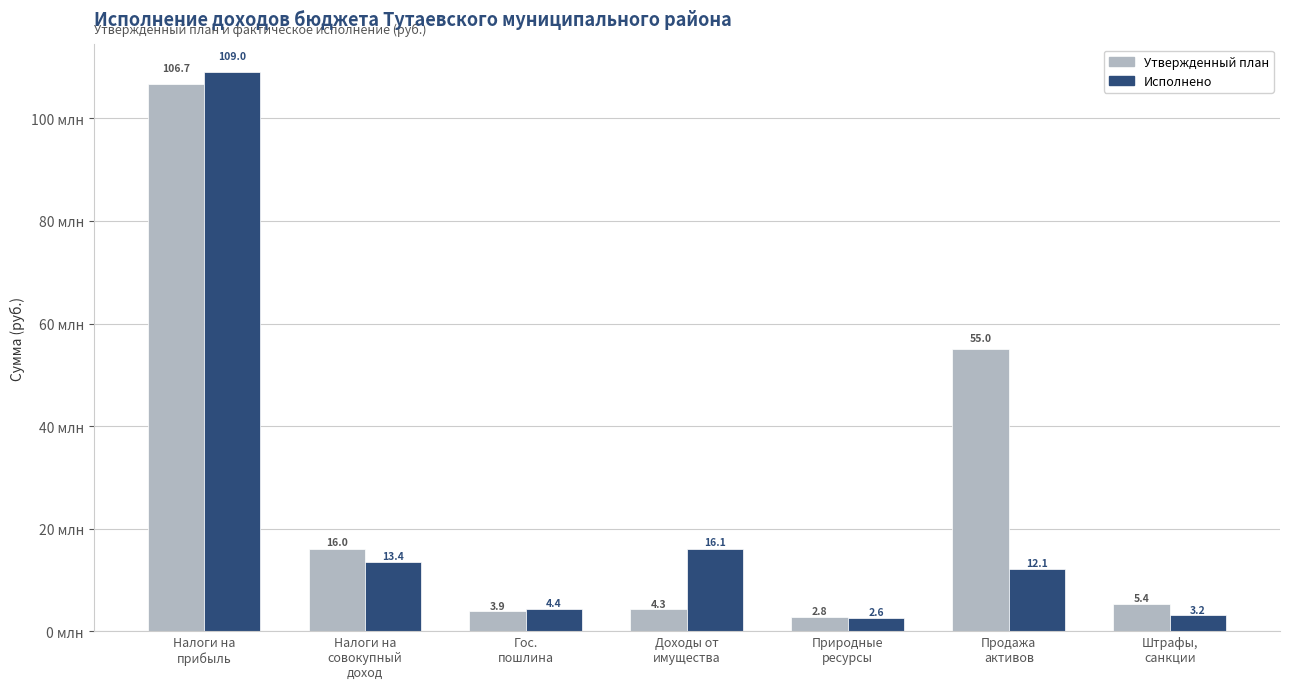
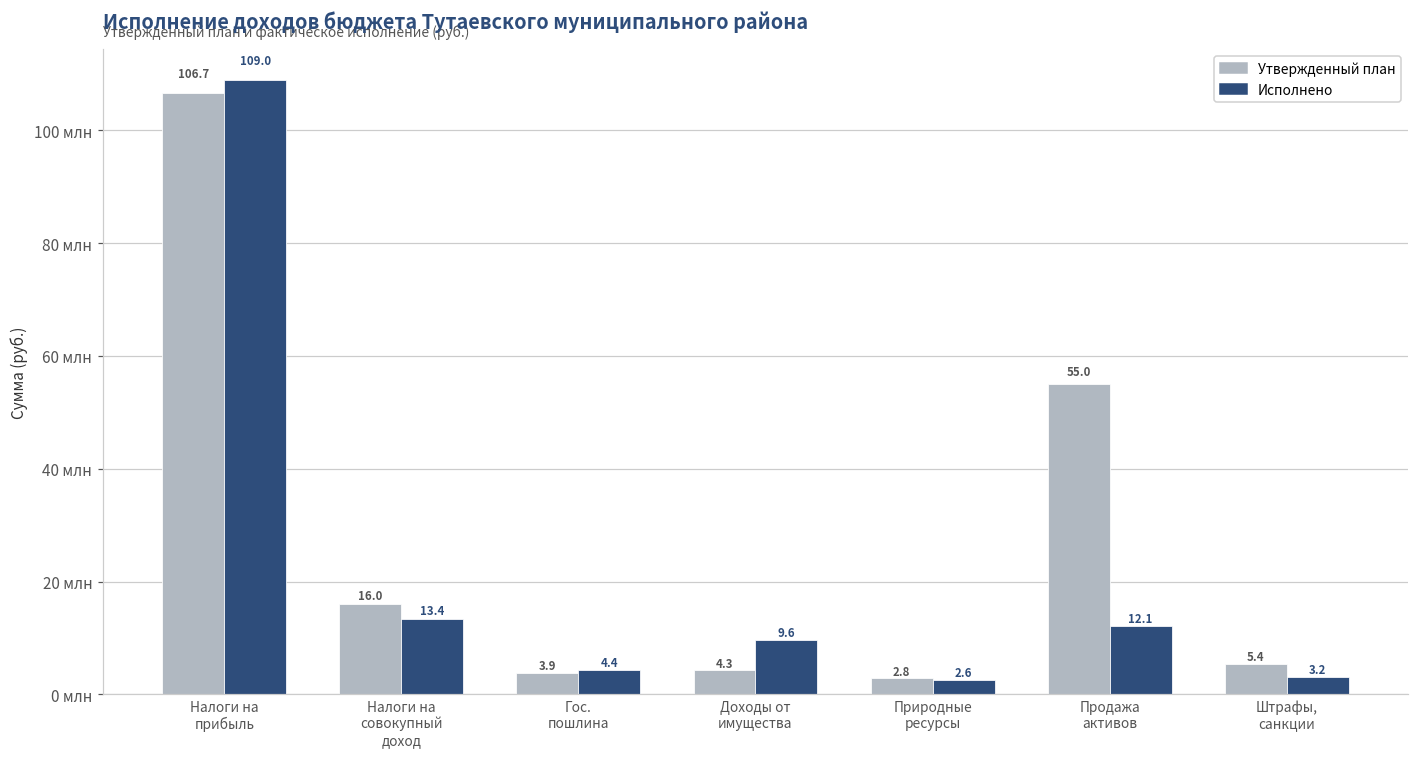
Исполнено, Доходы от имущества: 16.1 -> 9.6
